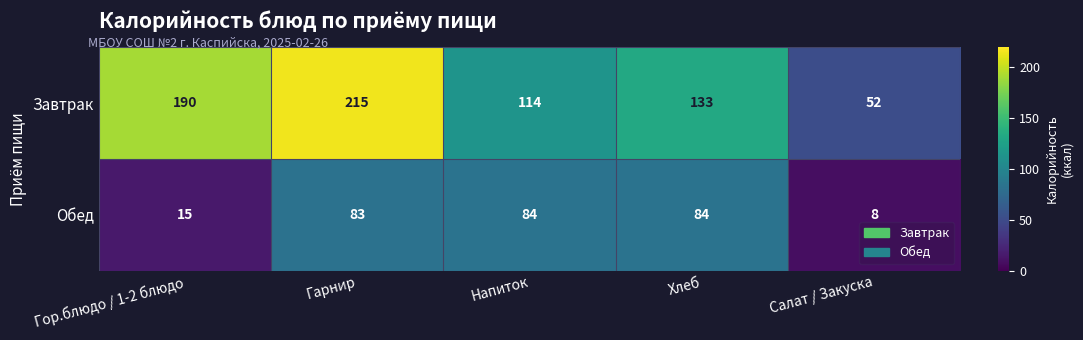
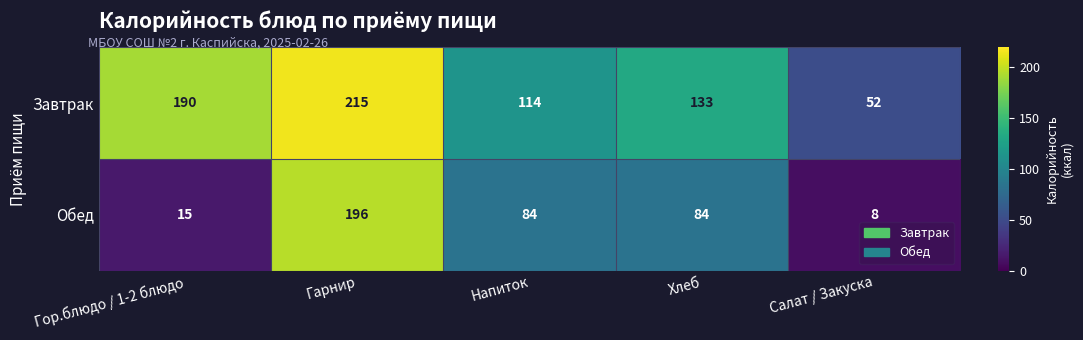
Обед, Гарнир: 83 -> 196
